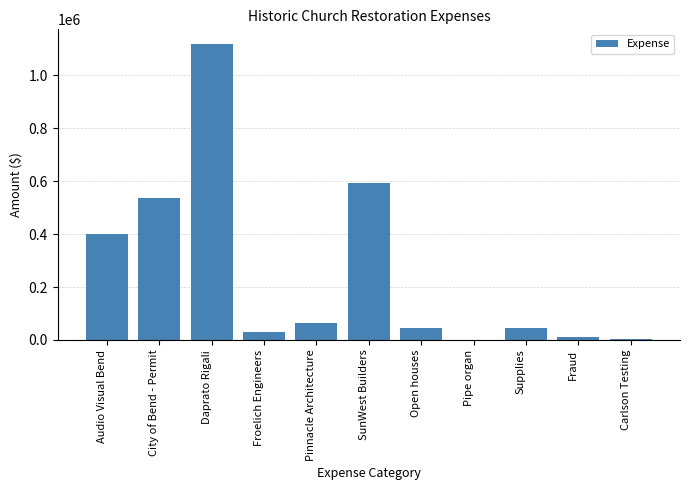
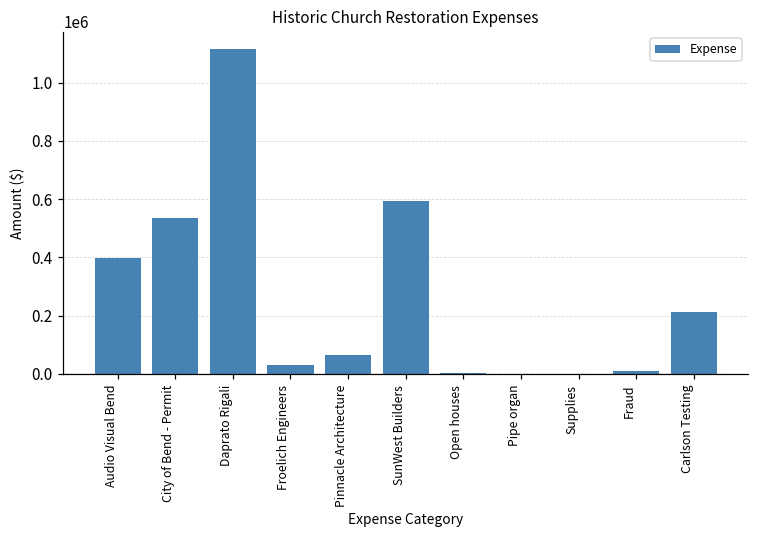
Open houses: 50000 -> 0
Supplies: 40000 -> 0
Carlson Testing: 0 -> 210000
